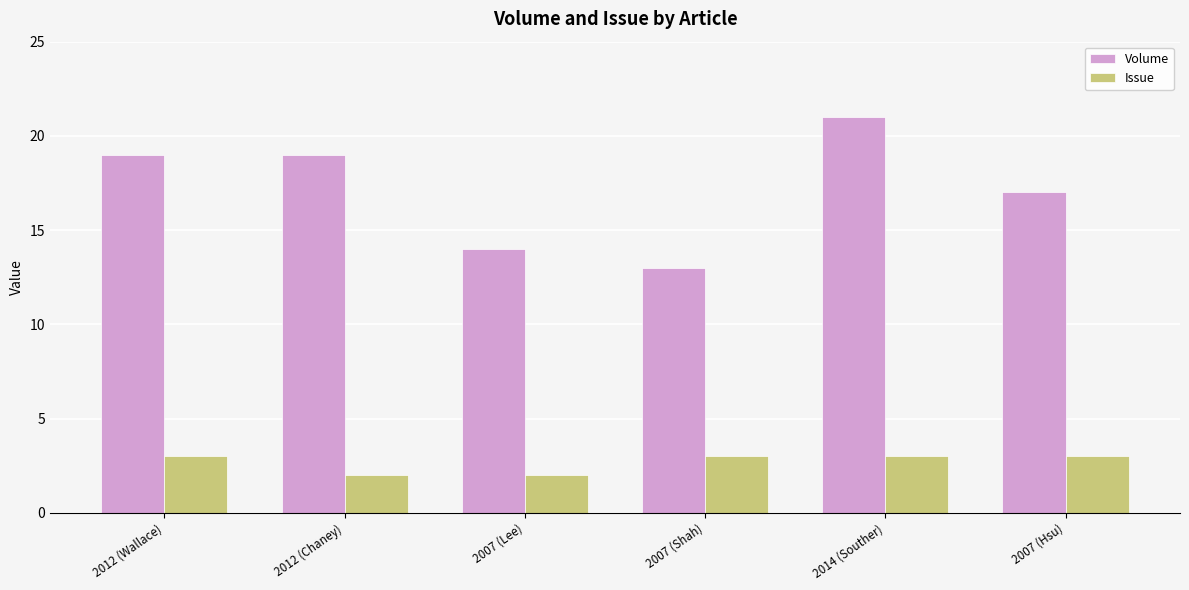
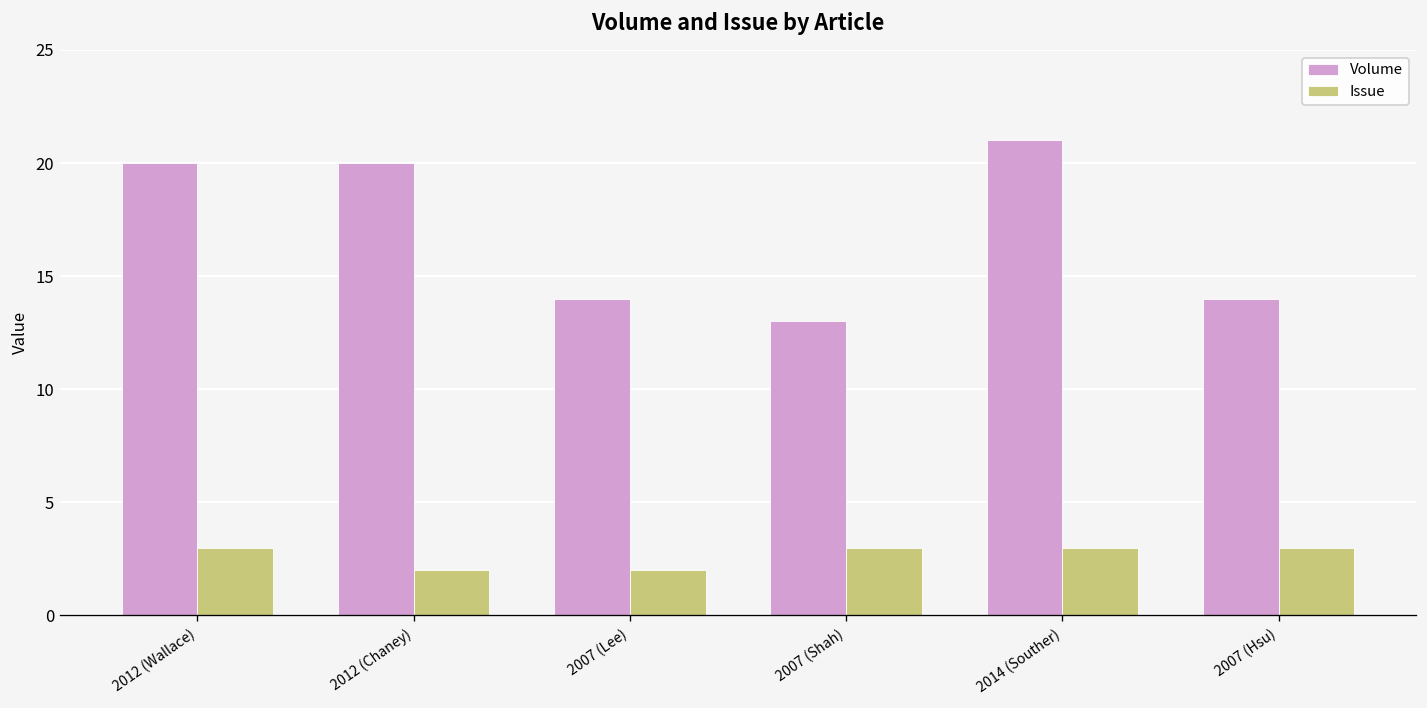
Volume, 2012 (Wallace): 19 -> 20
Volume, 2012 (Chaney): 19 -> 20
Volume, 2007 (Hsu): 17 -> 14
